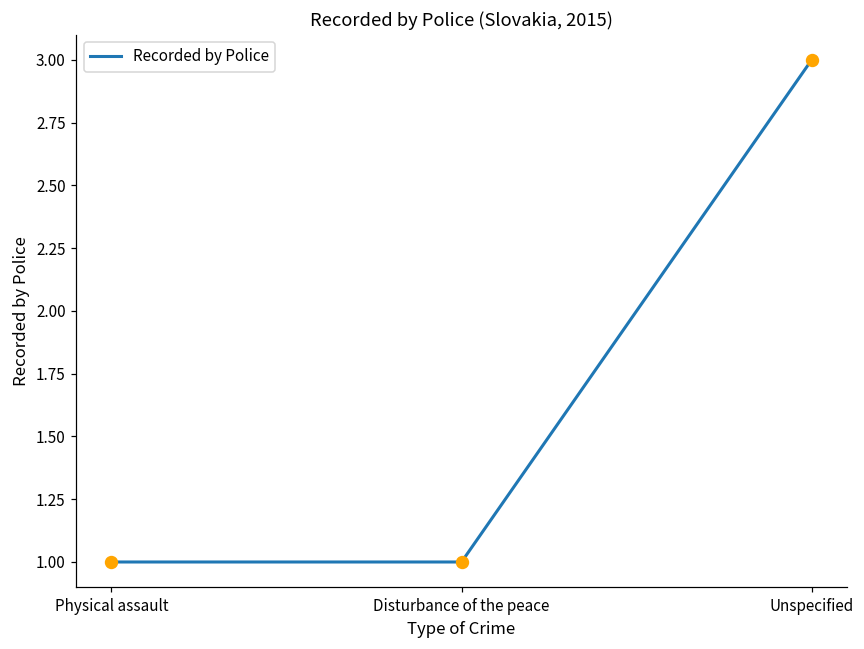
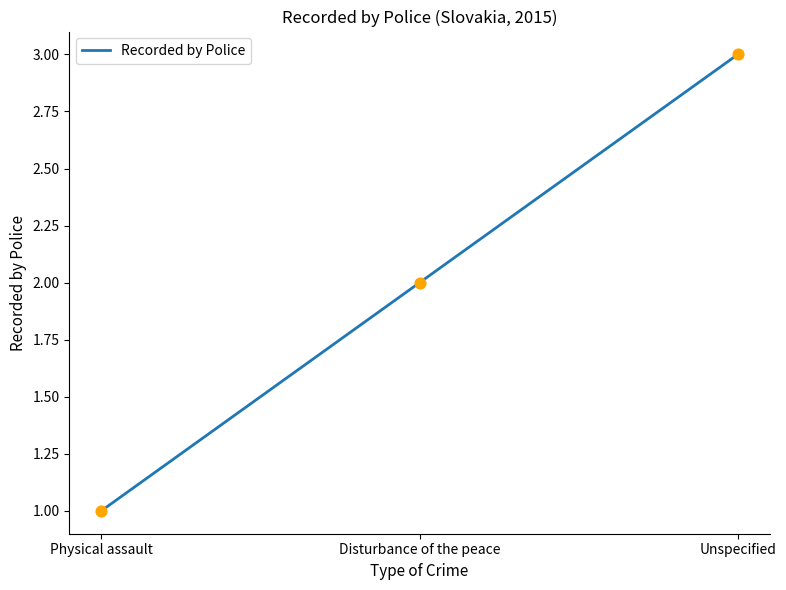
Disturbance of the peace: 1 -> 2
